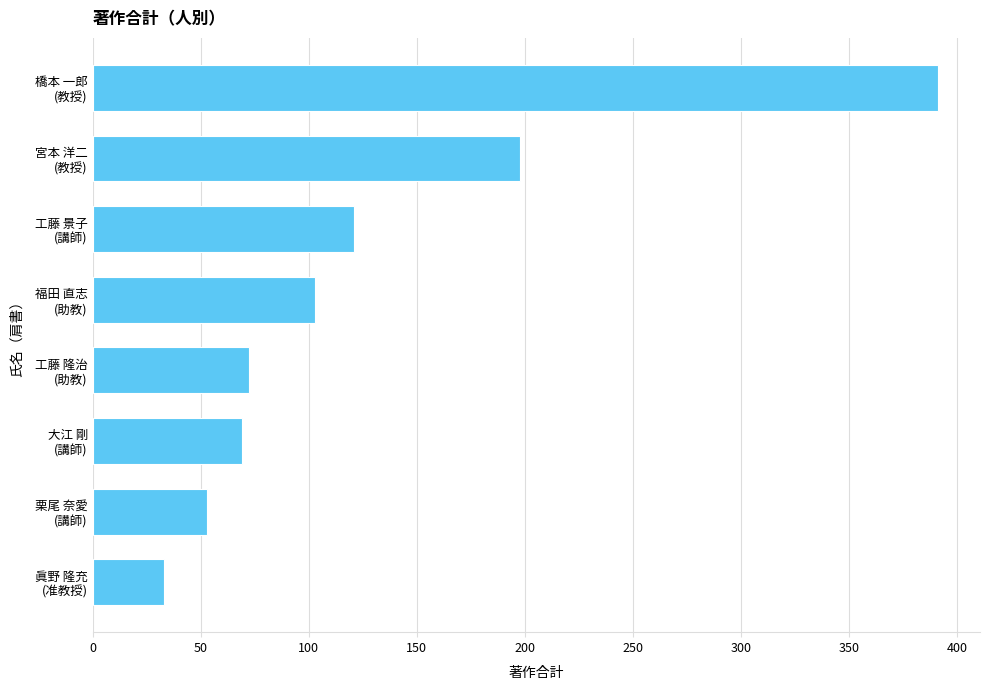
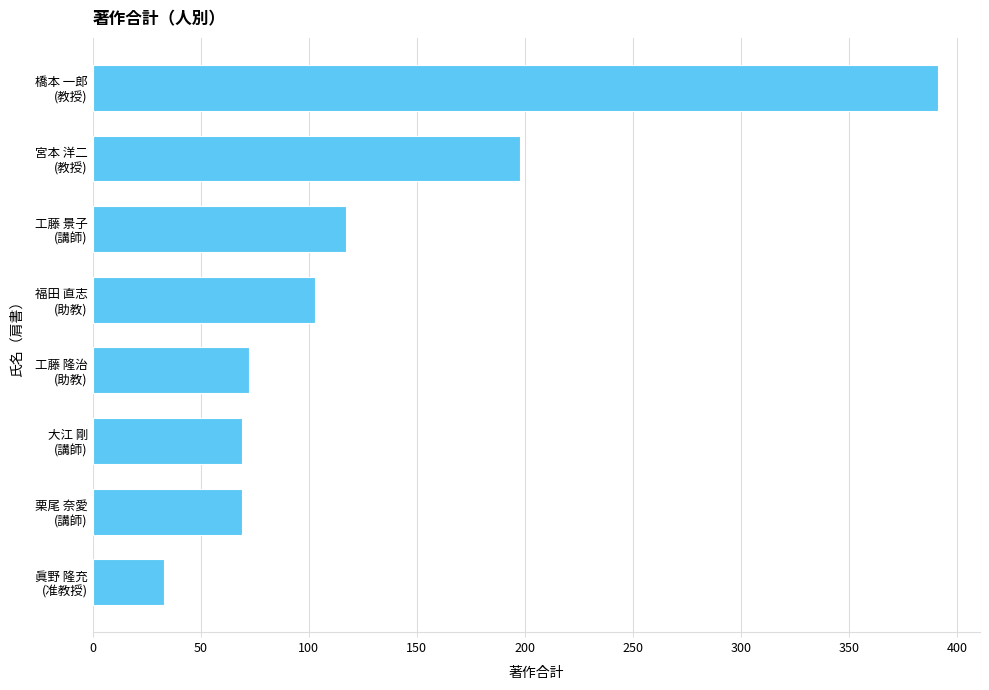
工藤 景子 (講師): 121 -> 117
栗尾 奈愛 (講師): 53 -> 69
